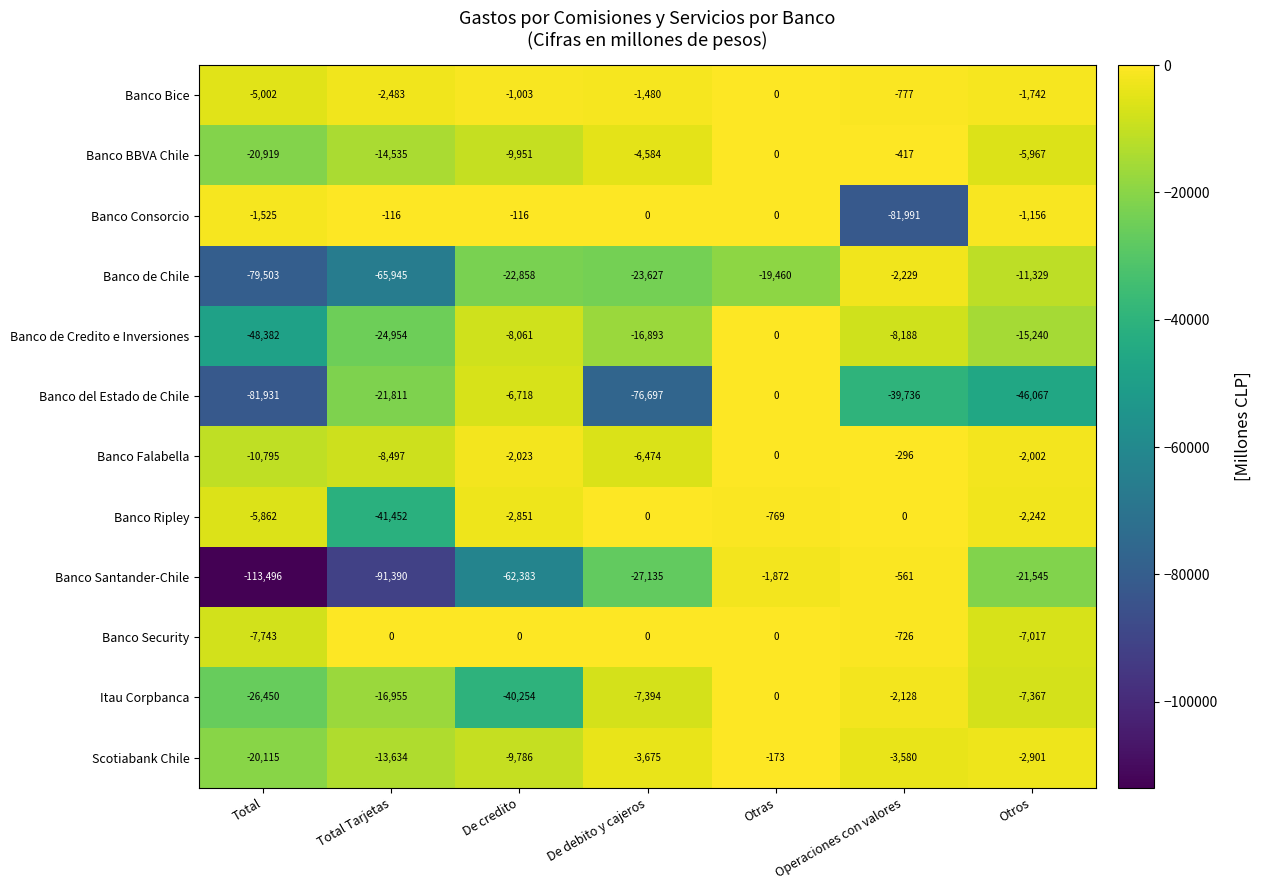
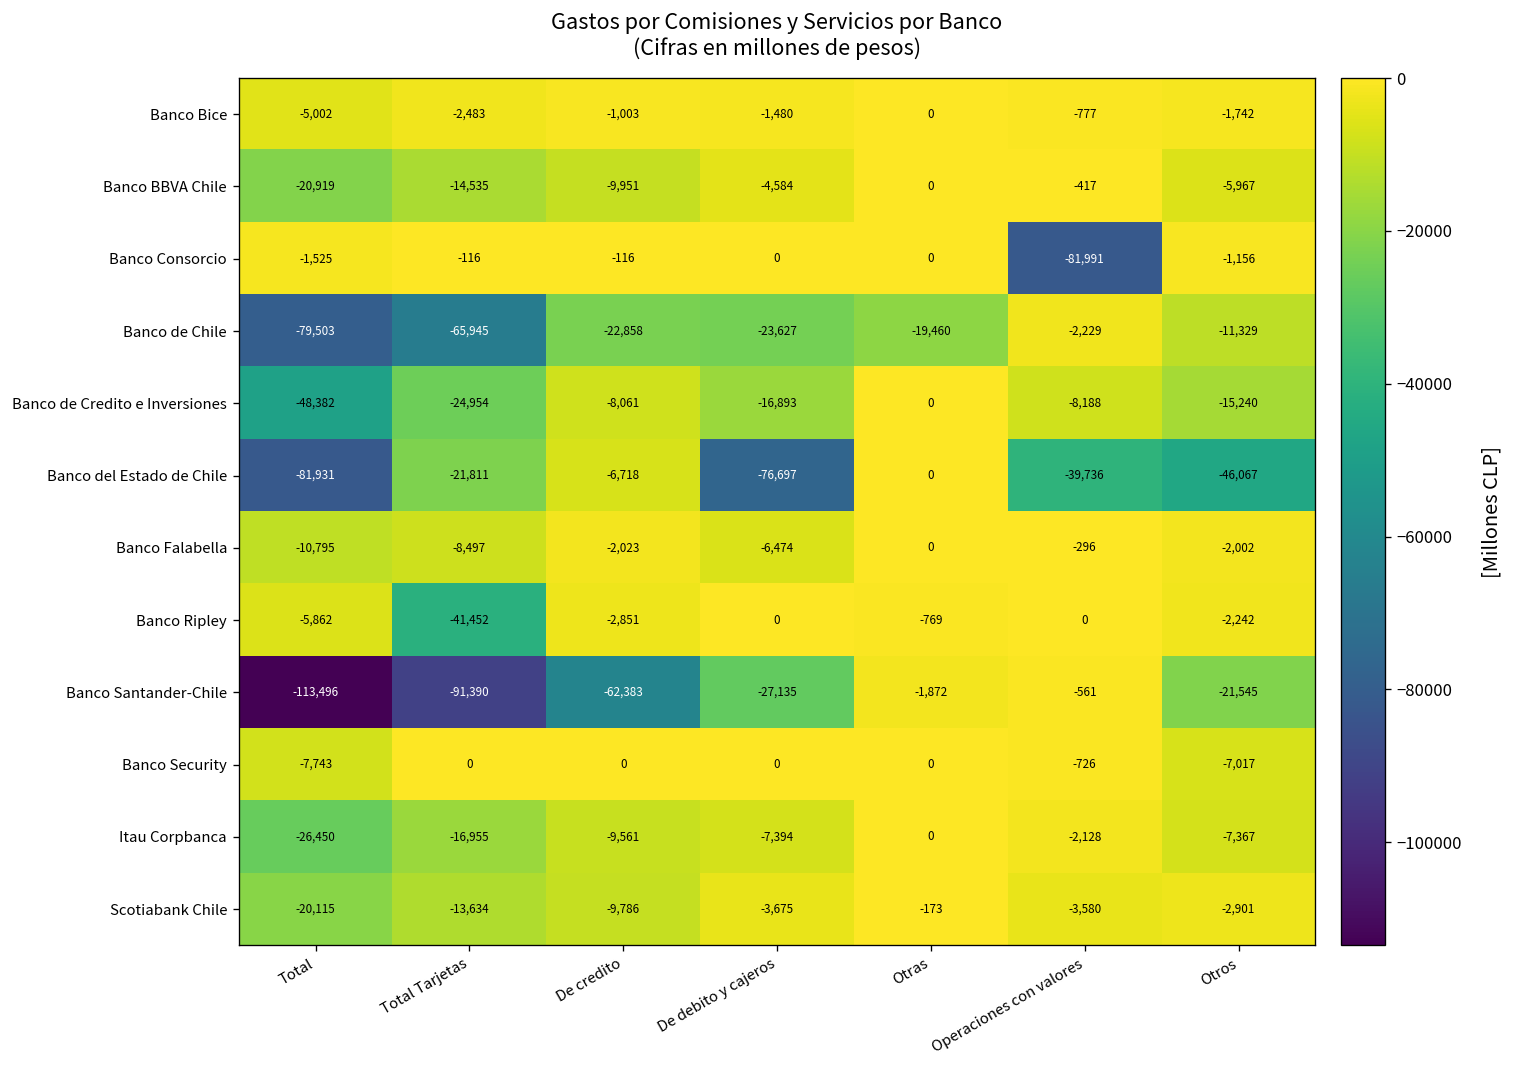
Itau Corpbanca, De credito: -40,254 -> -9,561
